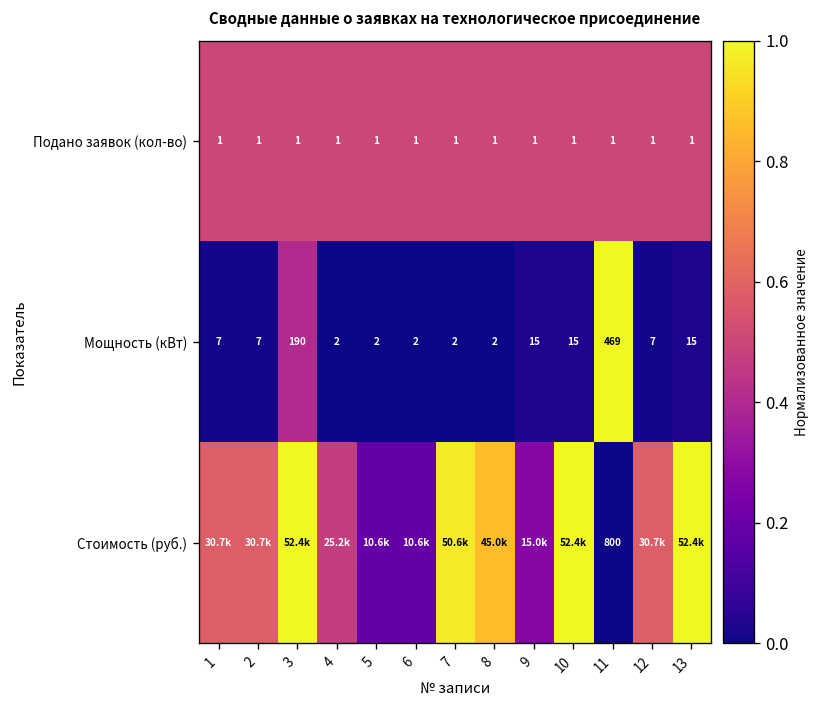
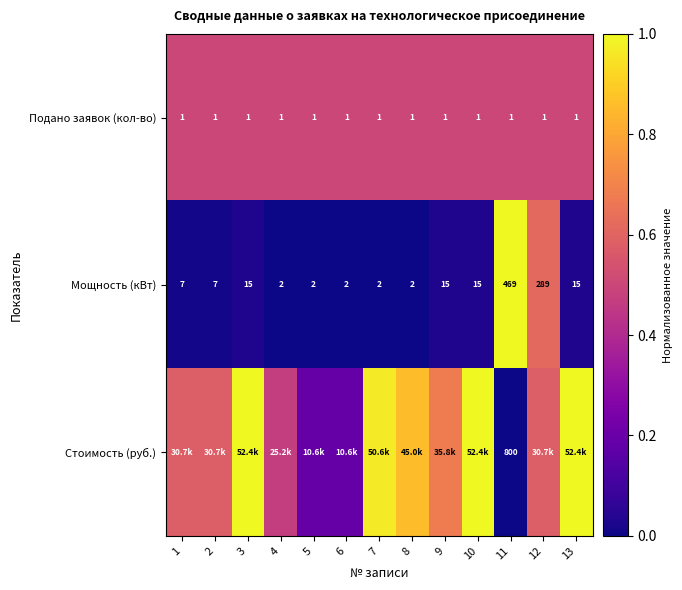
Мощность (кВт), 3: 190 -> 15
Мощность (кВт), 12: 7 -> 289
Стоимость (руб.), 9: 15.0k -> 35.8k
